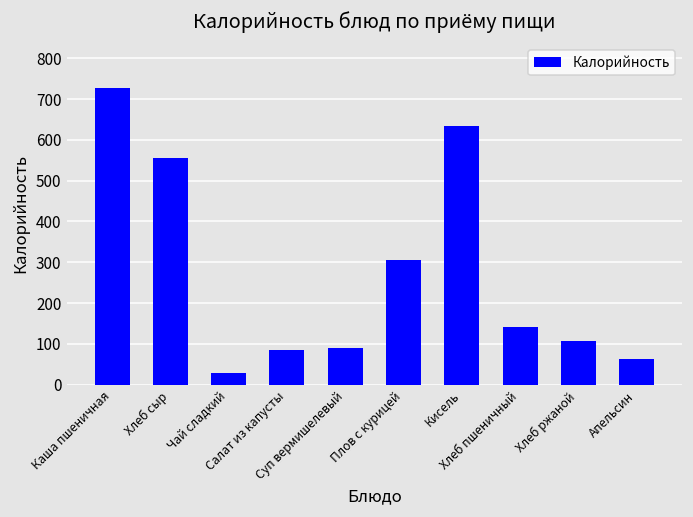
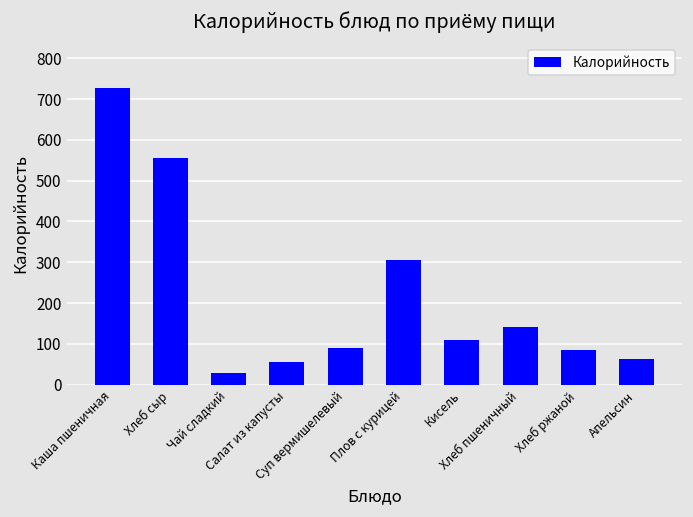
Салат из капусты: 90 -> 60
Кисель: 630 -> 110
Хлеб ржаной: 110 -> 90
